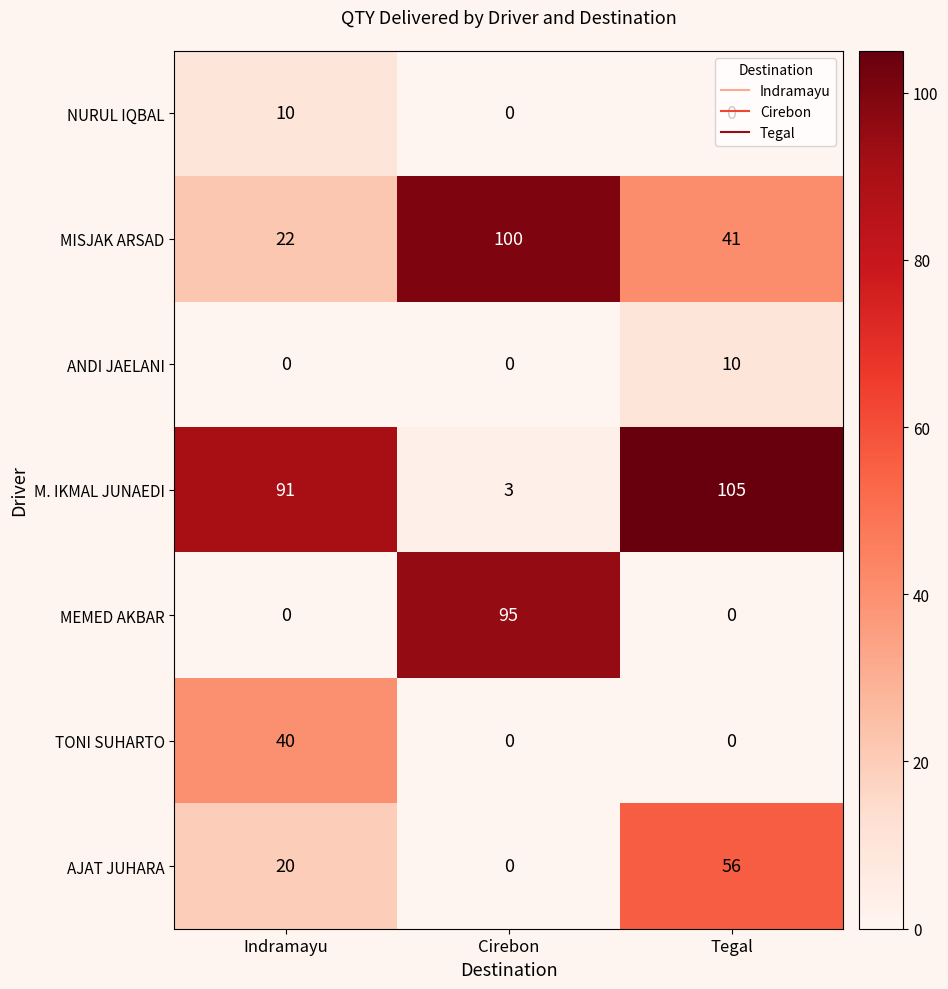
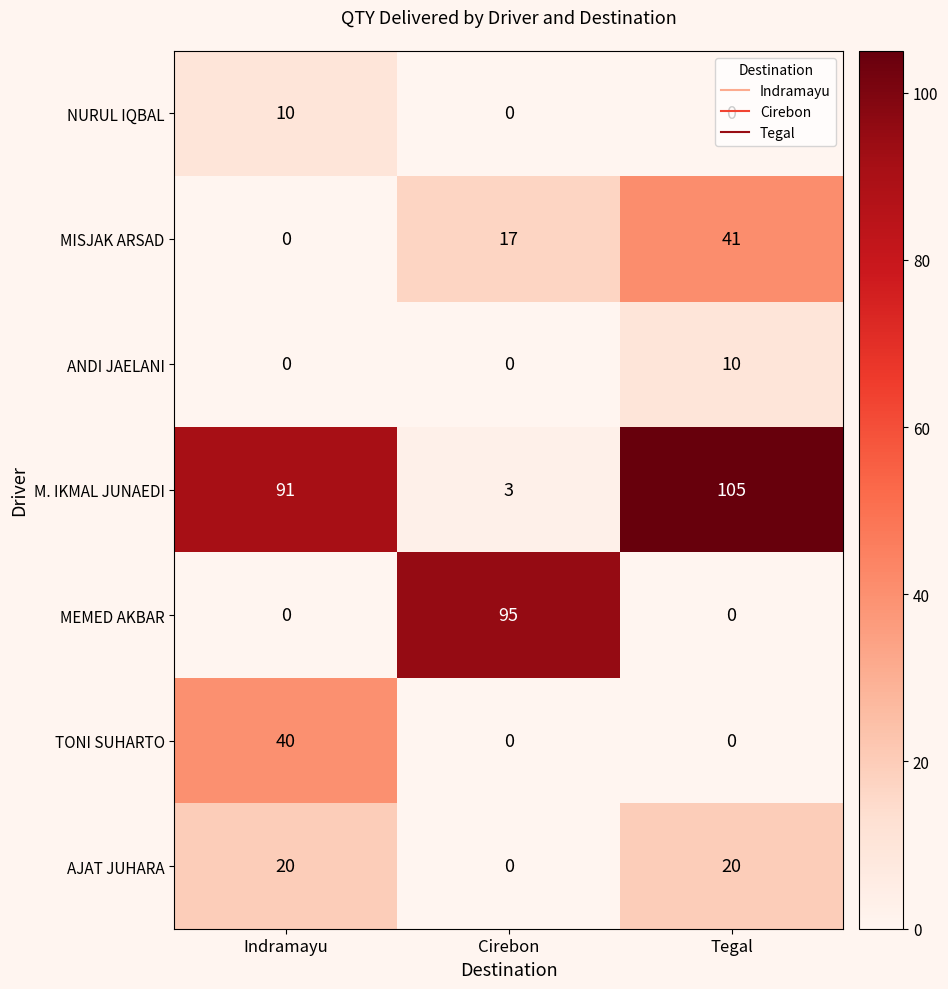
MISJAK ARSAD, Indramayu: 22 -> 0
MISJAK ARSAD, Cirebon: 100 -> 17
AJAT JUHARA, Tegal: 56 -> 20
